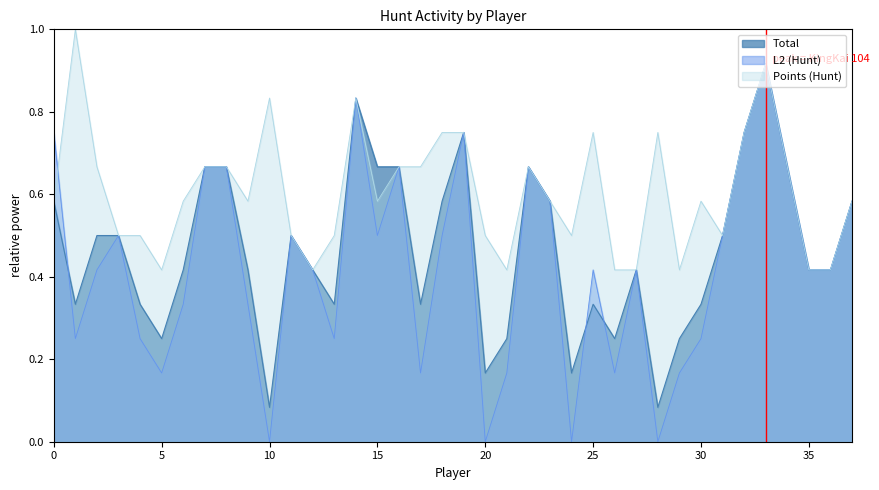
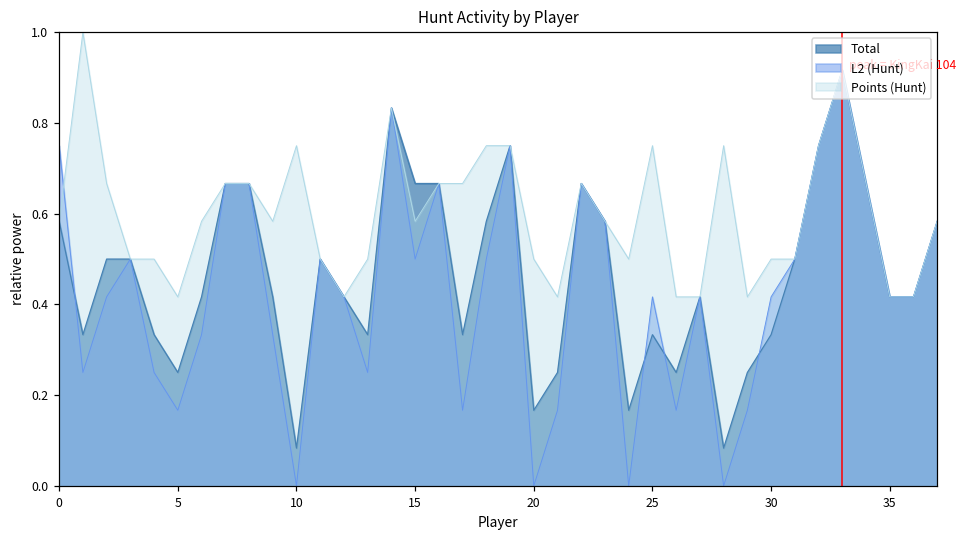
Points (Hunt), 10: 0.83 -> 0.75
L2 (Hunt), 30: 0.25 -> 0.42
Points (Hunt), 30: 0.58 -> 0.50
